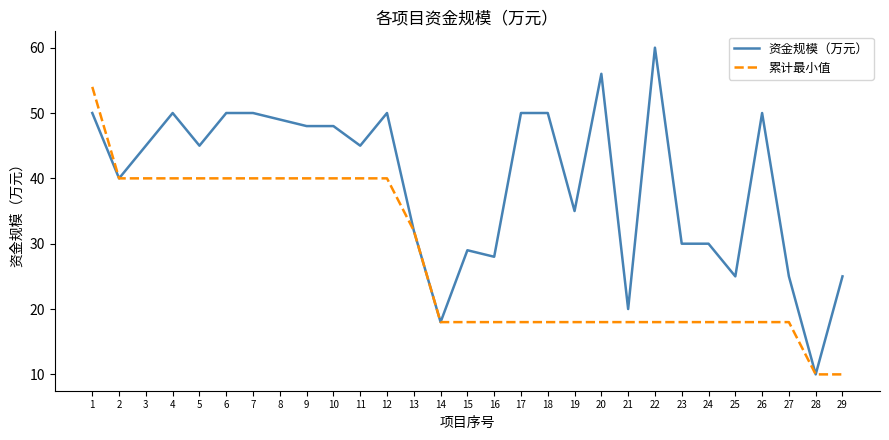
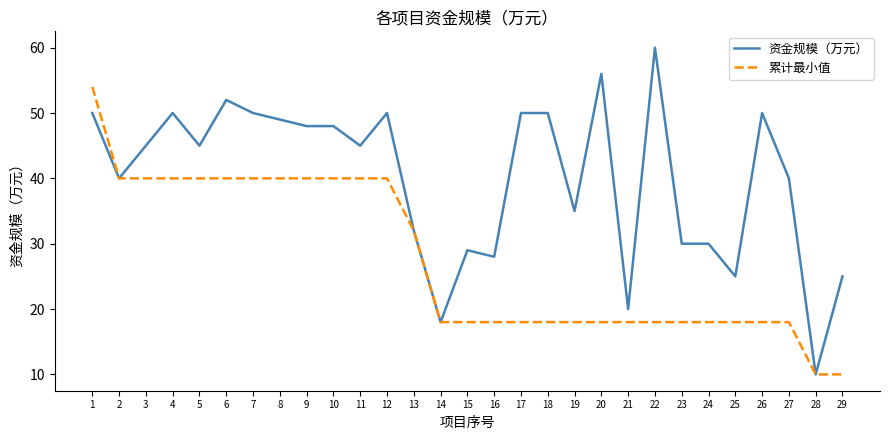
资金规模（万元）, 6: 50 -> 52
资金规模（万元）, 27: 25 -> 40
